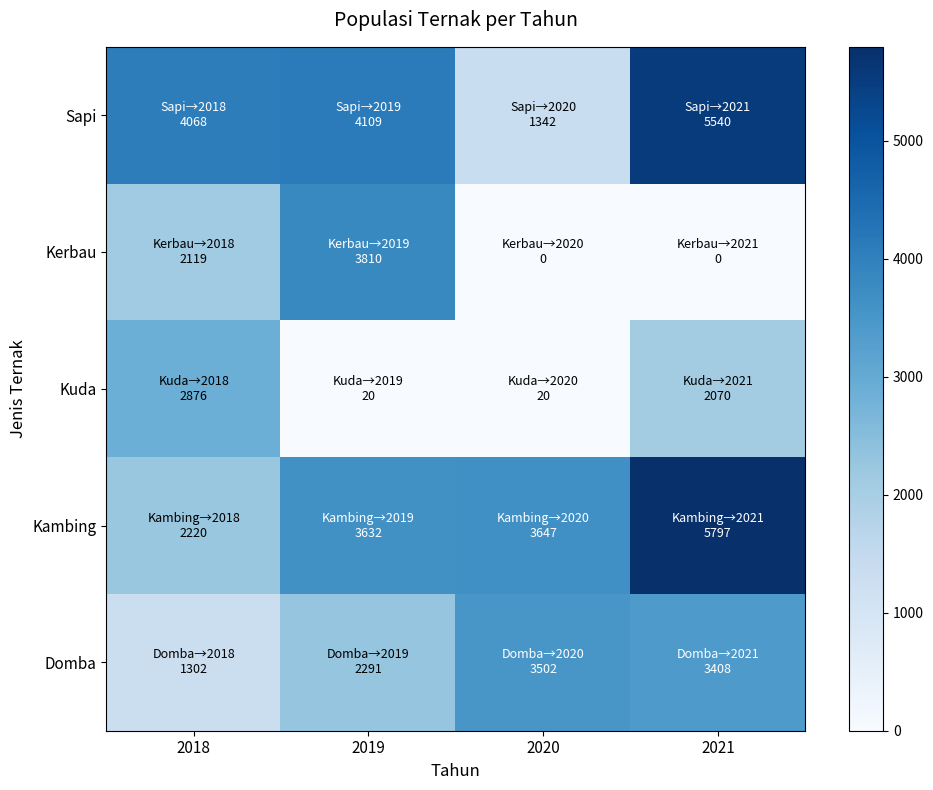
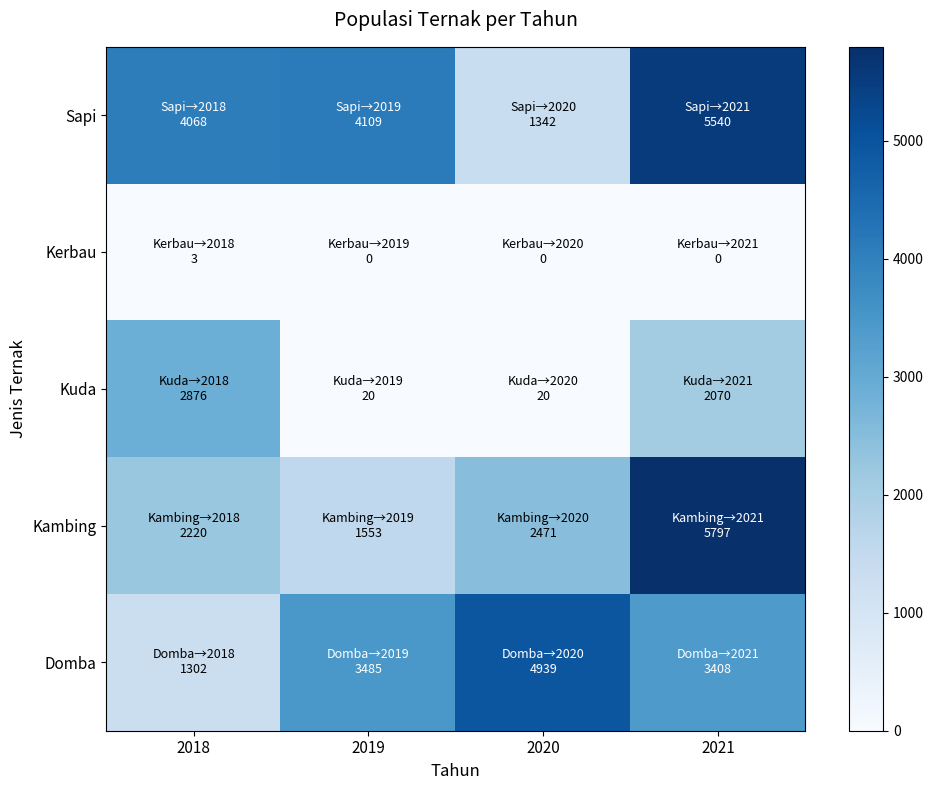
Kerbau, 2018: 2119 -> 3
Kerbau, 2019: 3810 -> 0
Kambing, 2019: 3632 -> 1553
Kambing, 2020: 3647 -> 2471
Domba, 2019: 2291 -> 3485
Domba, 2020: 3502 -> 4939
